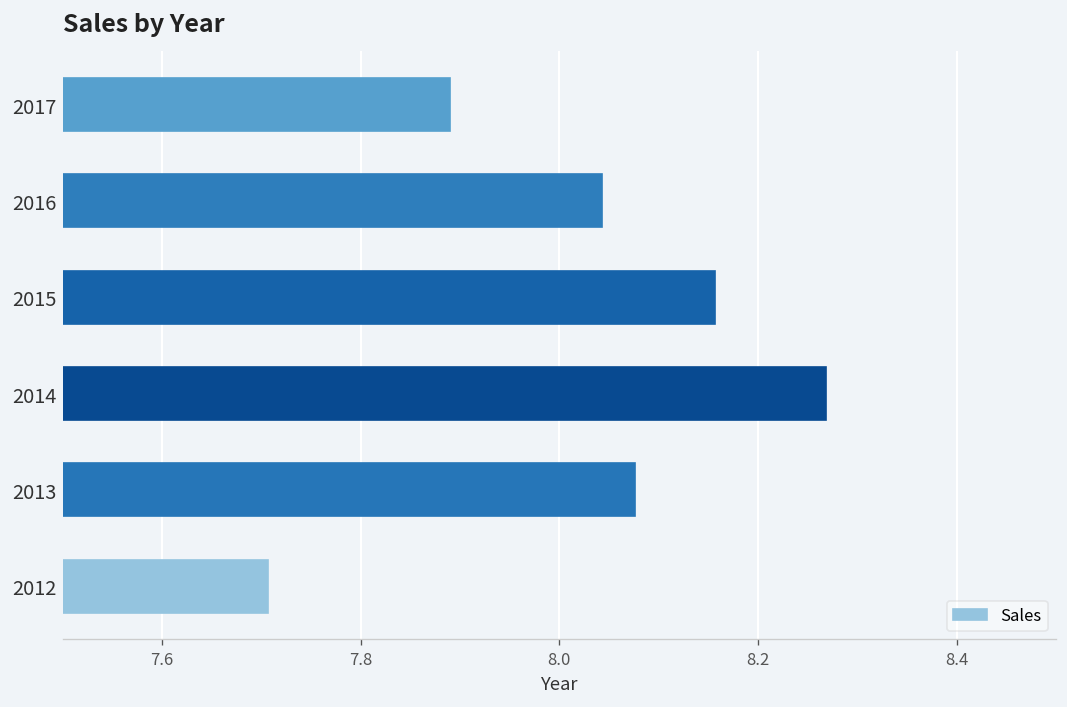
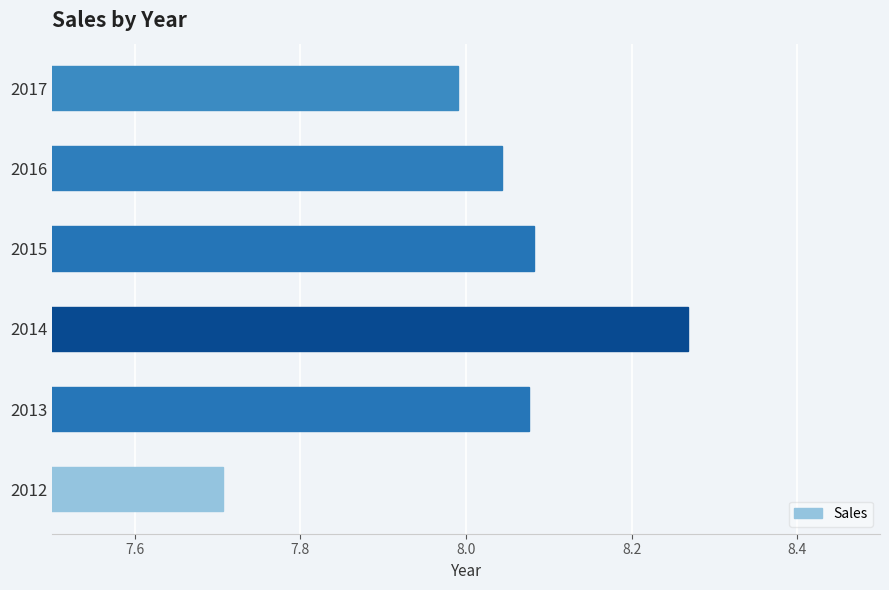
2017: 7.89 -> 7.99
2015: 8.16 -> 8.08
